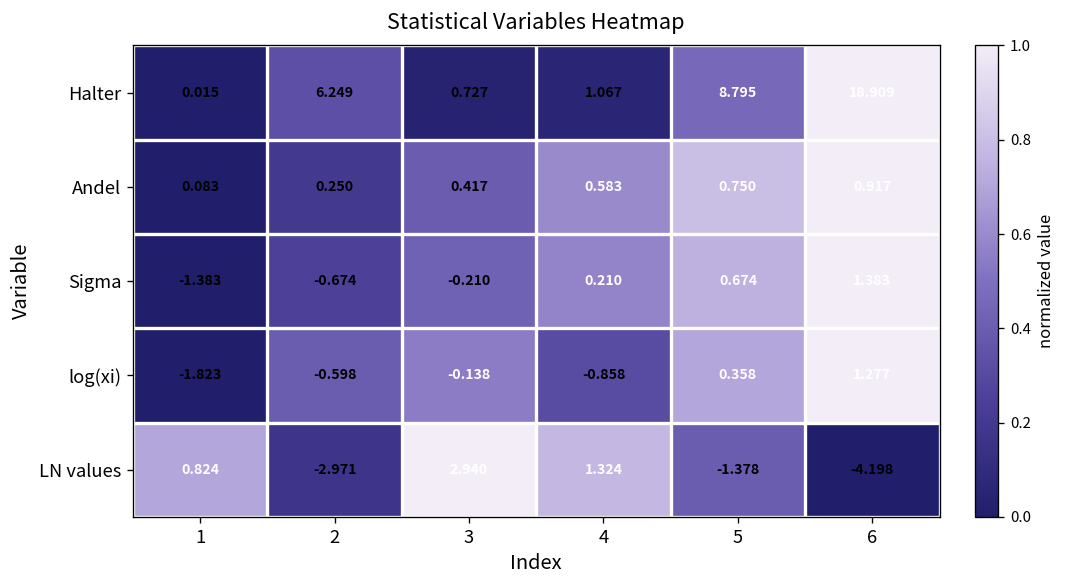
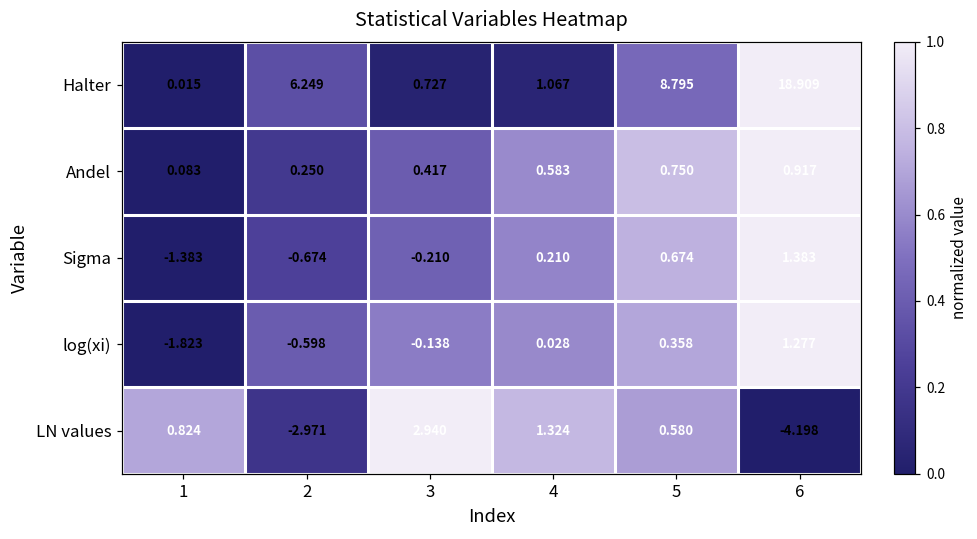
log(xi), 4: -0.858 -> 0.028
LN values, 5: -1.378 -> 0.580
